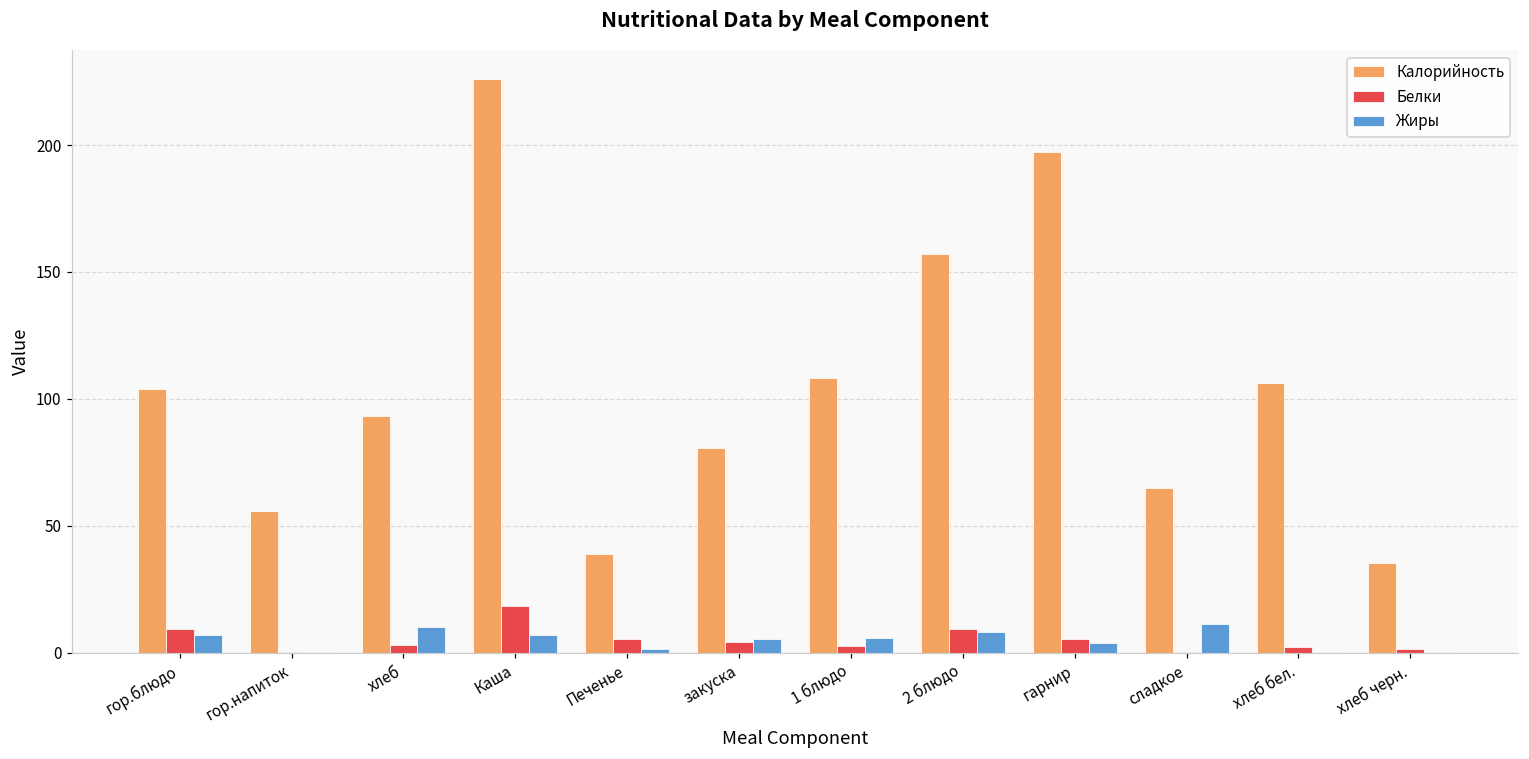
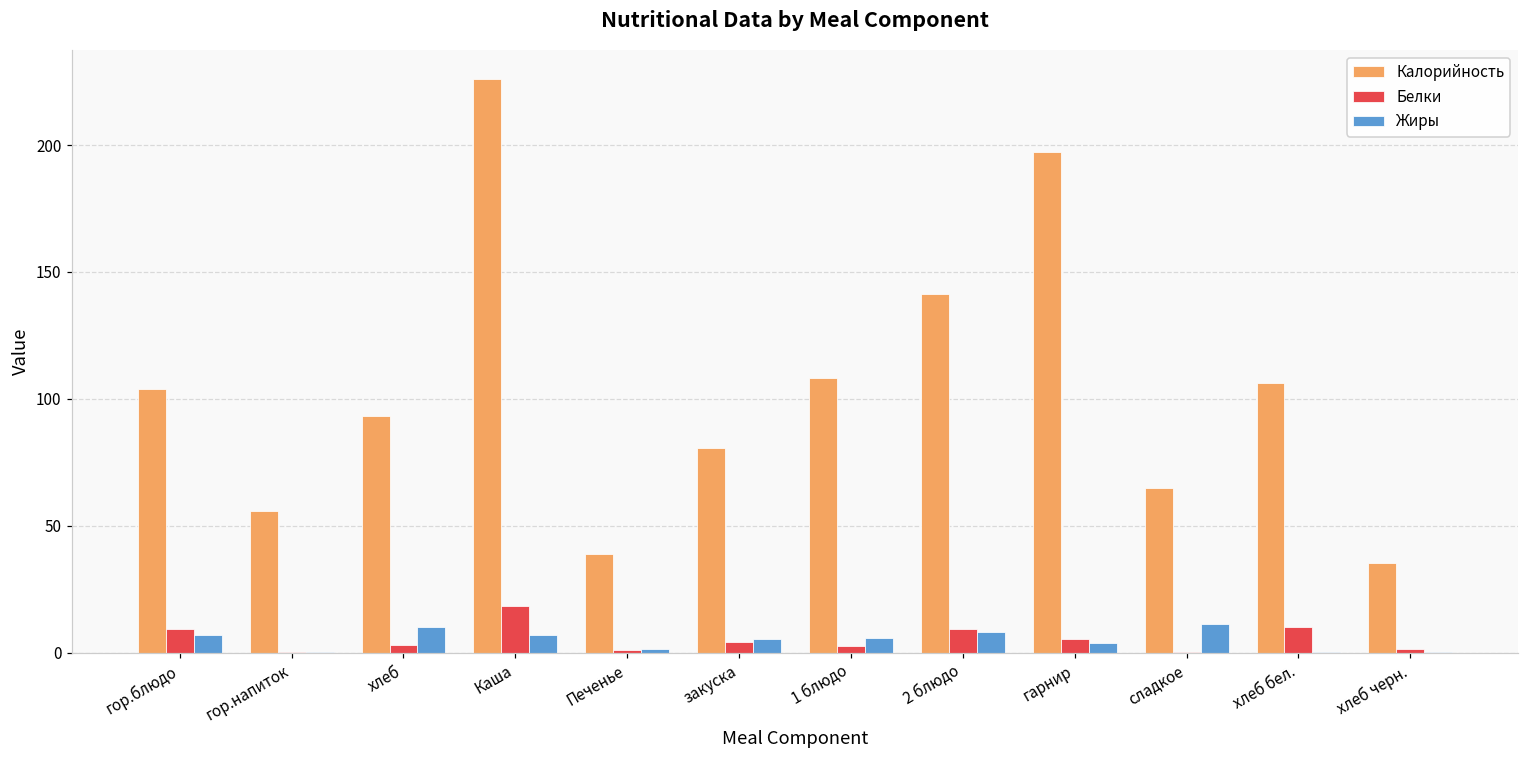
Белки, Печенье: 5 -> 1
Калорийность, 2 блюдо: 157 -> 141
Белки, хлеб бел.: 2 -> 10
